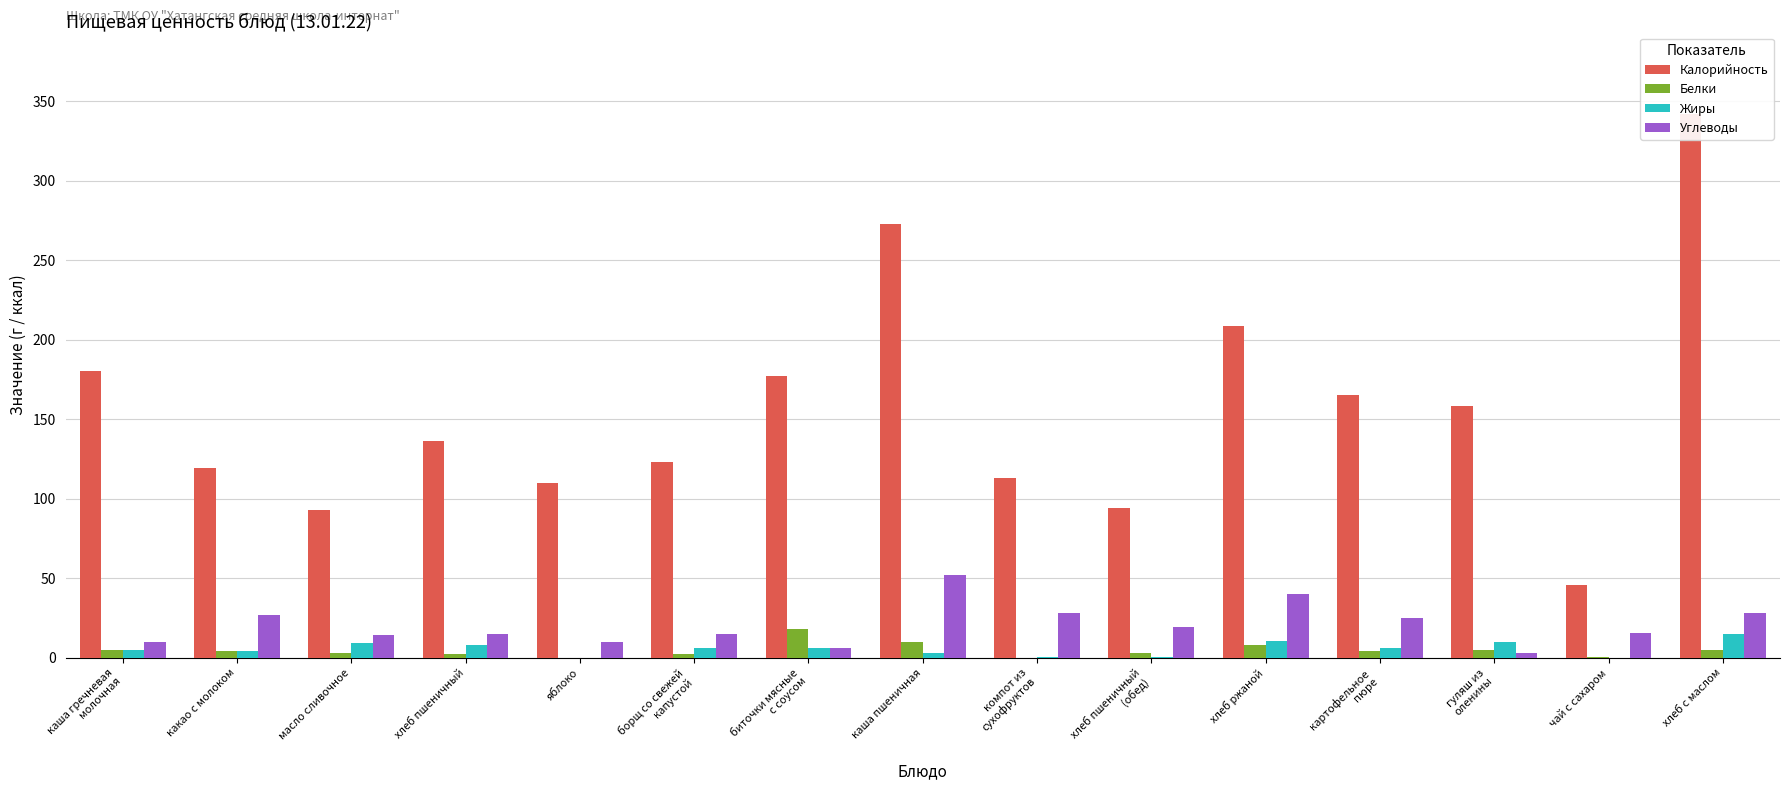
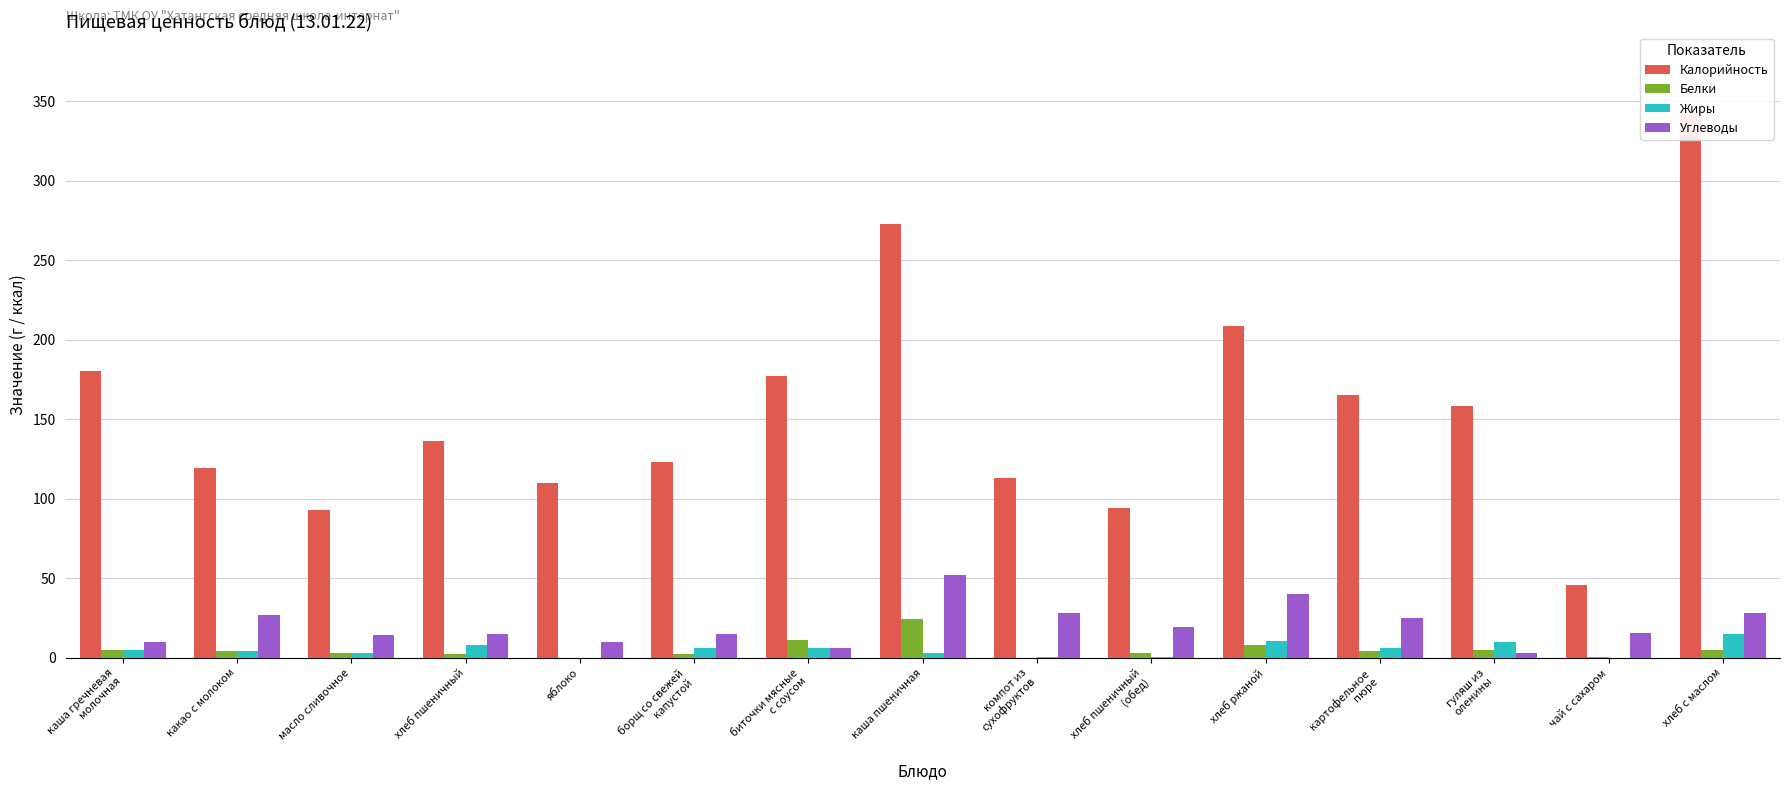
Жиры, масло сливочное: 9 -> 3
Белки, биточки мясные с соусом: 18 -> 11
Белки, каша пшеничная: 10 -> 24
